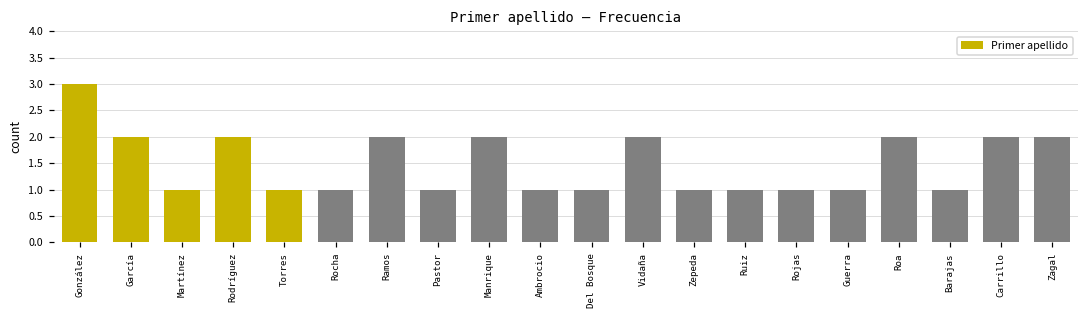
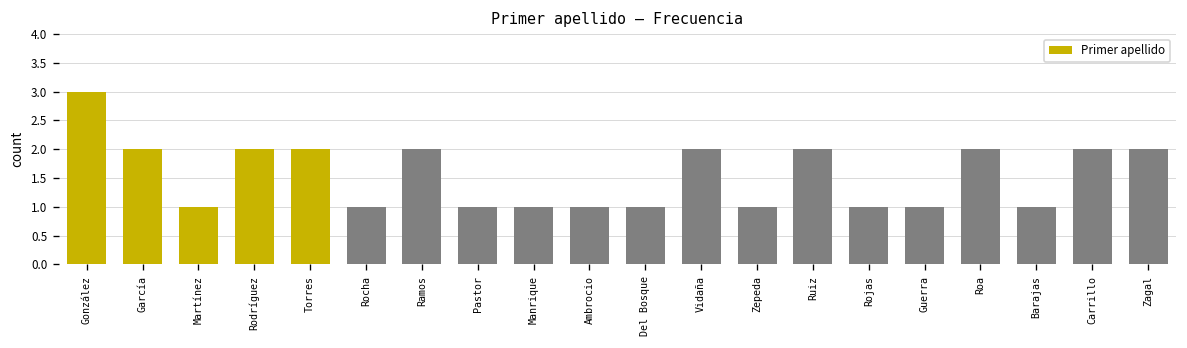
Torres: 1 -> 2
Manrique: 2 -> 1
Ruiz: 1 -> 2
